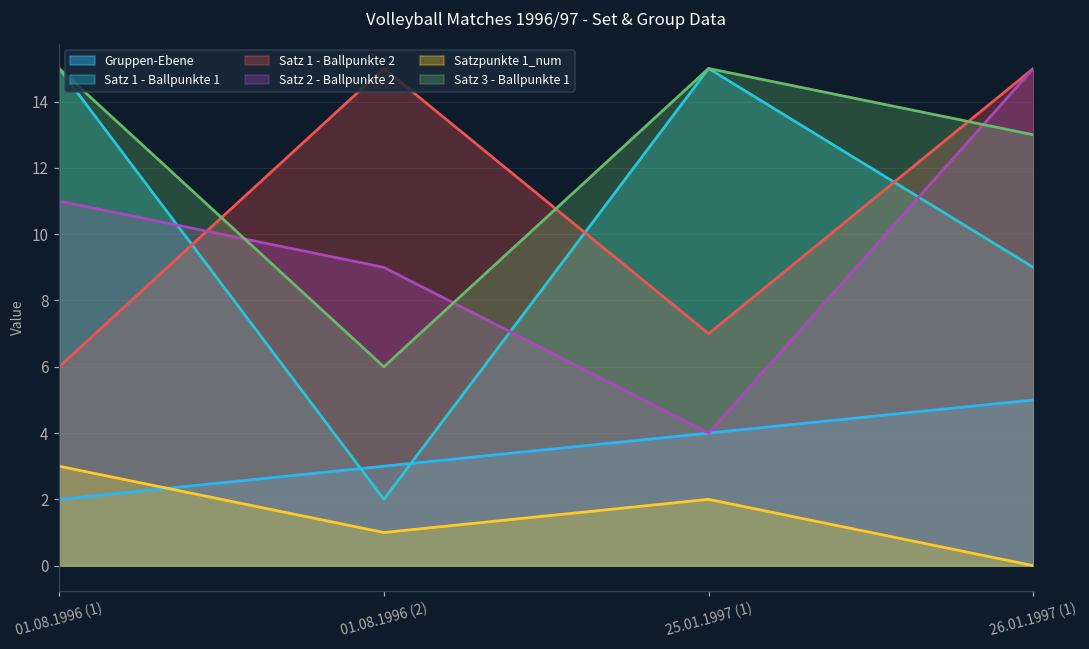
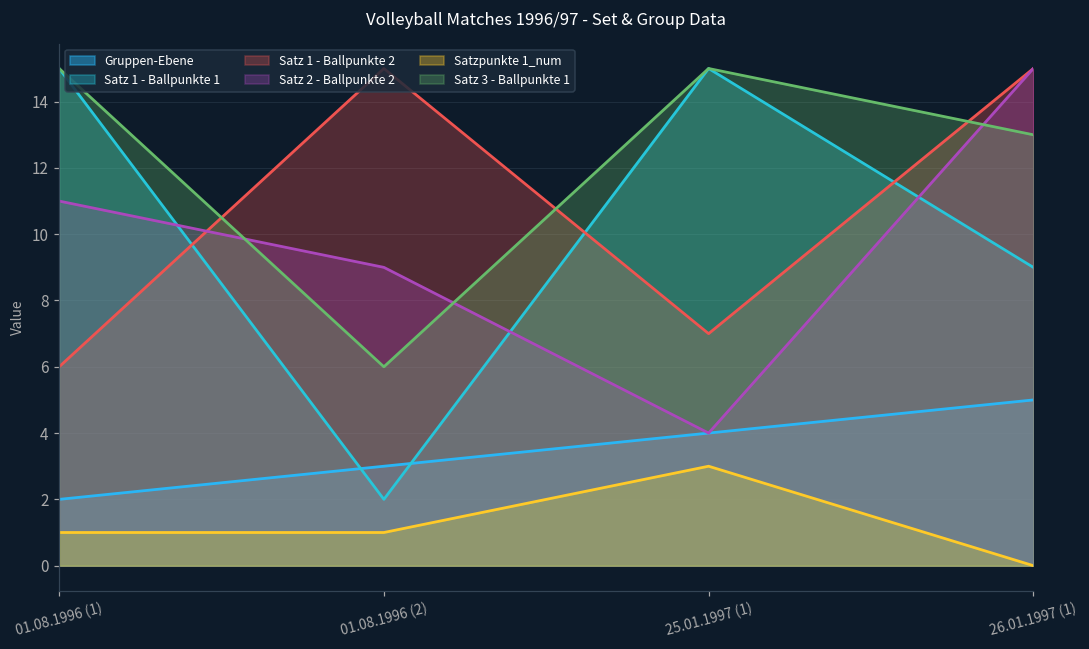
Satzpunkte 1_num, 01.08.1996 (1): 3 -> 1
Satzpunkte 1_num, 25.01.1997 (1): 2 -> 3
